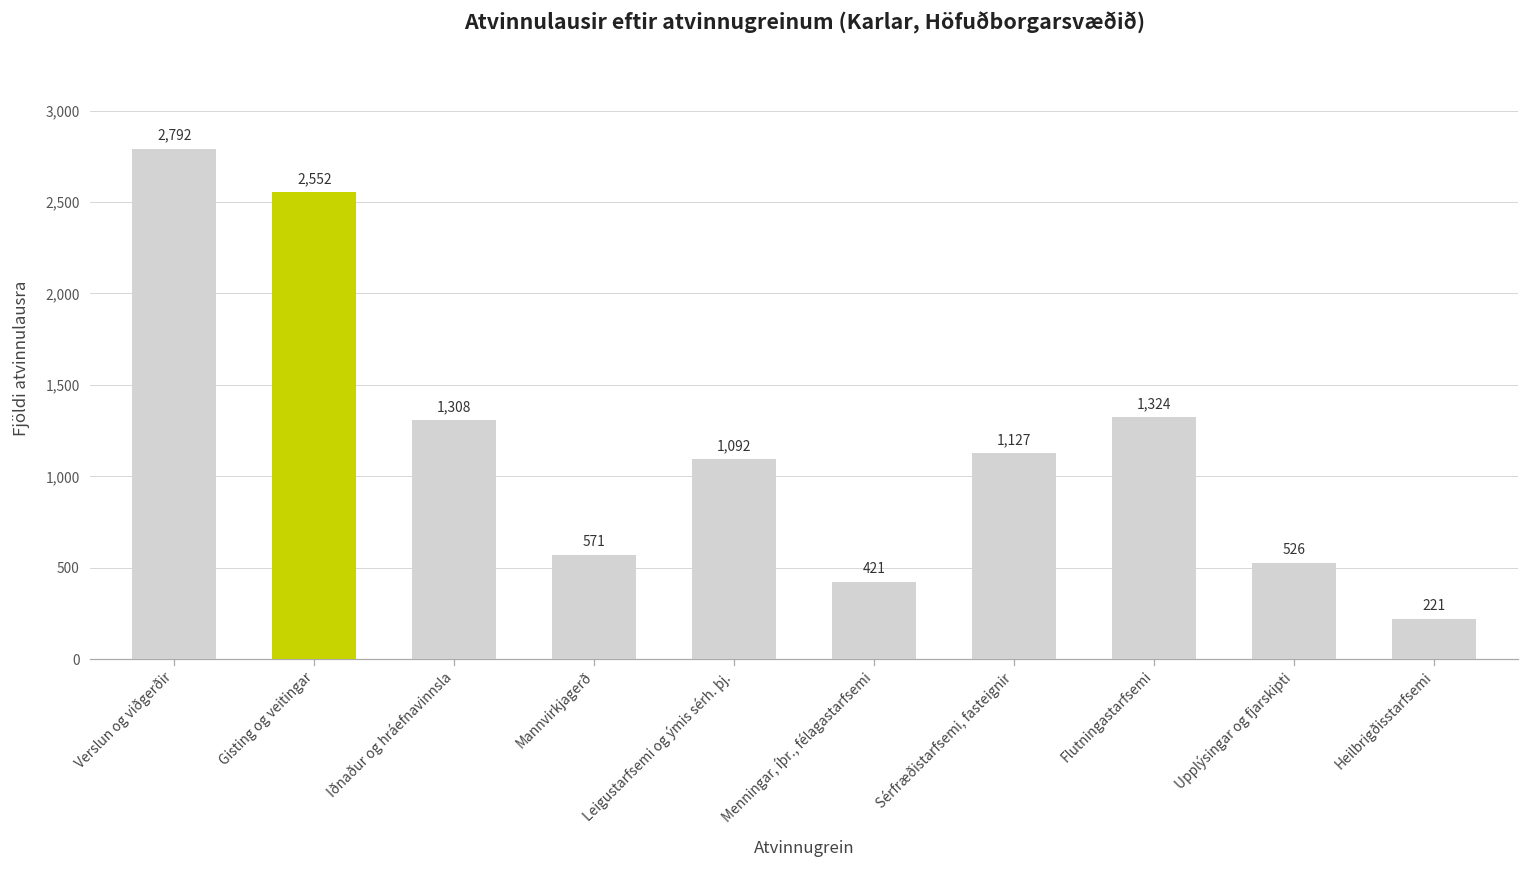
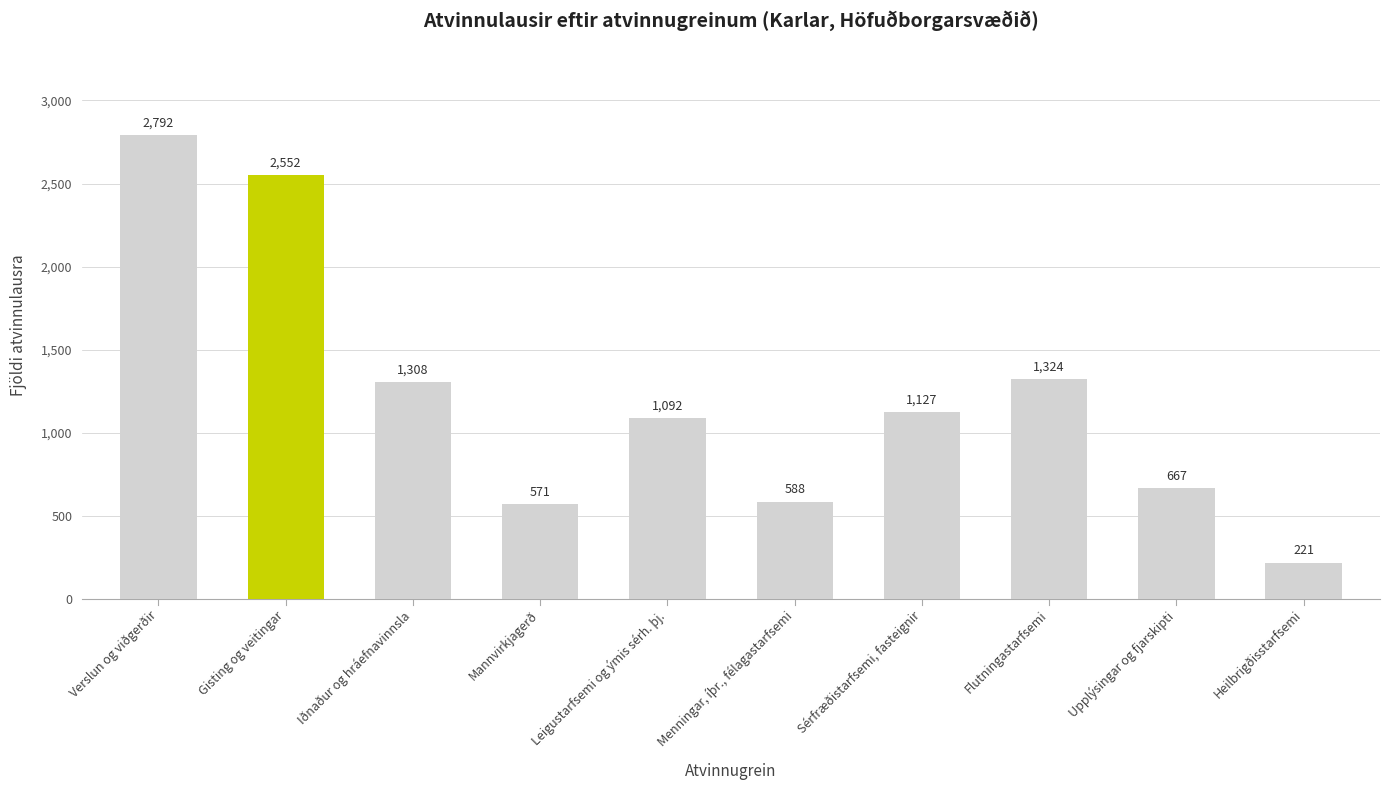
Menningar, íþr., félagastarfsemi: 421 -> 588
Upplýsingar og fjarskipti: 526 -> 667
